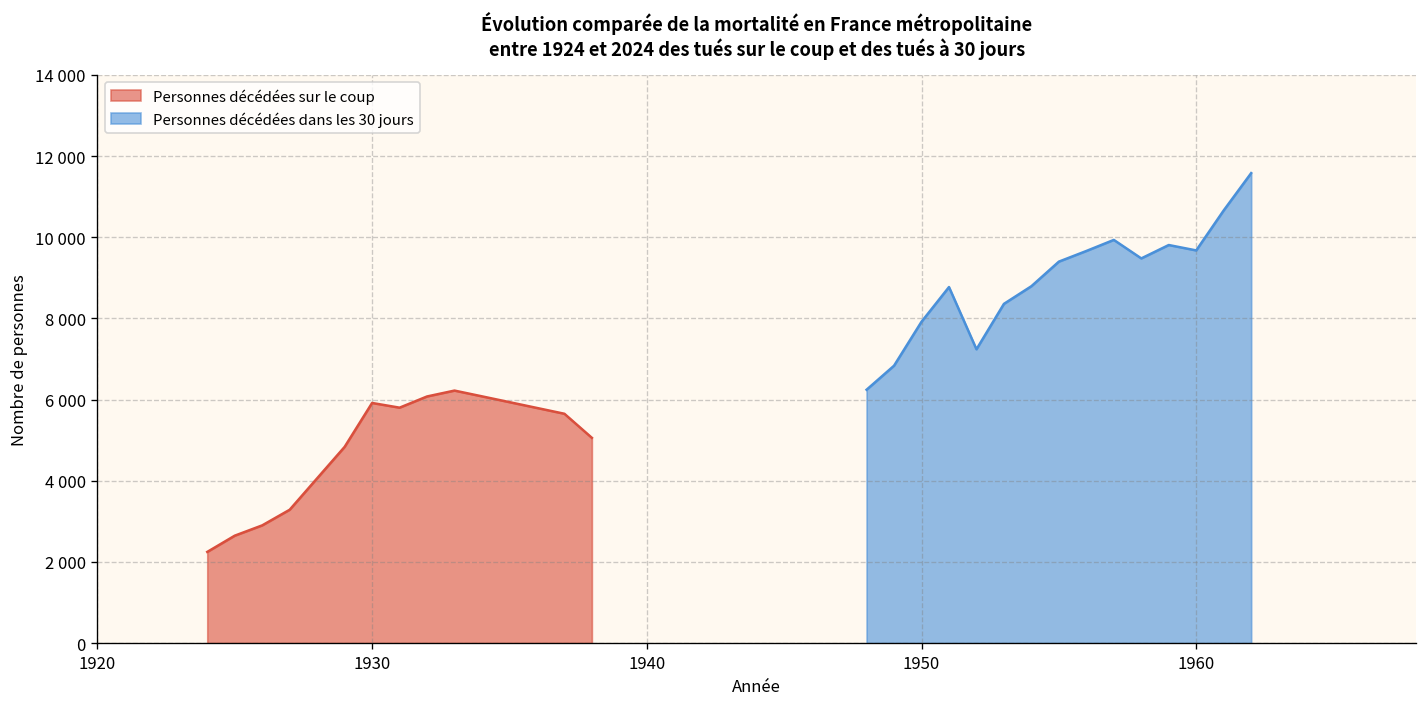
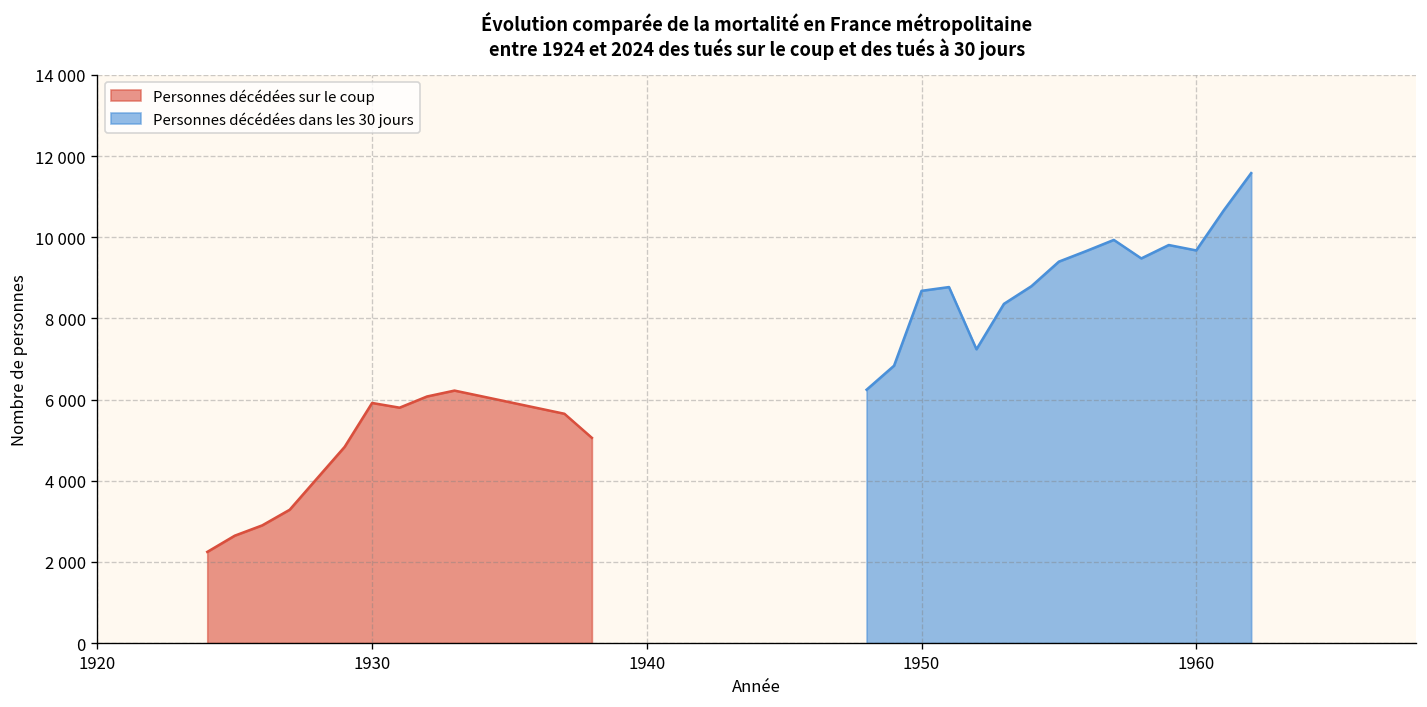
Personnes décédées dans les 30 jours, 1950: 7900 -> 8700
